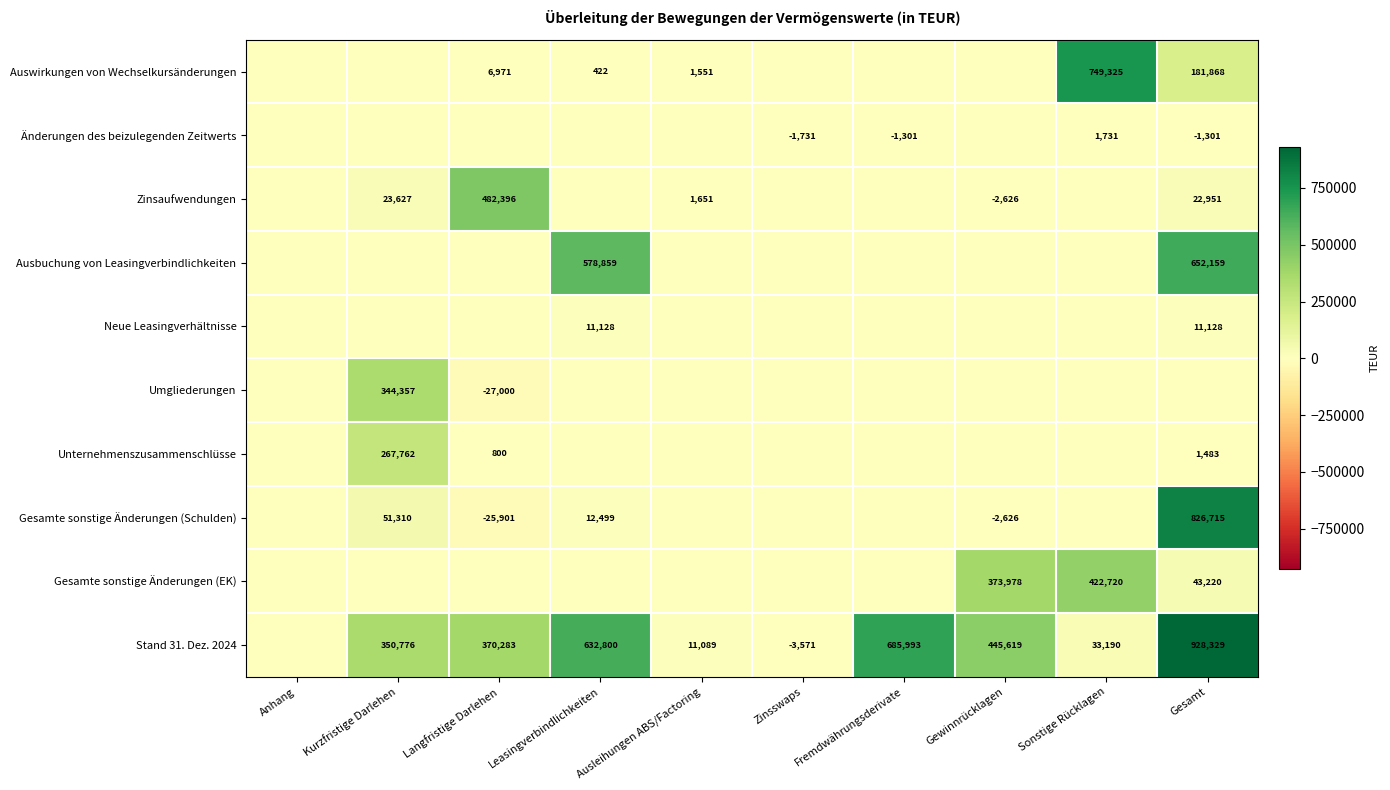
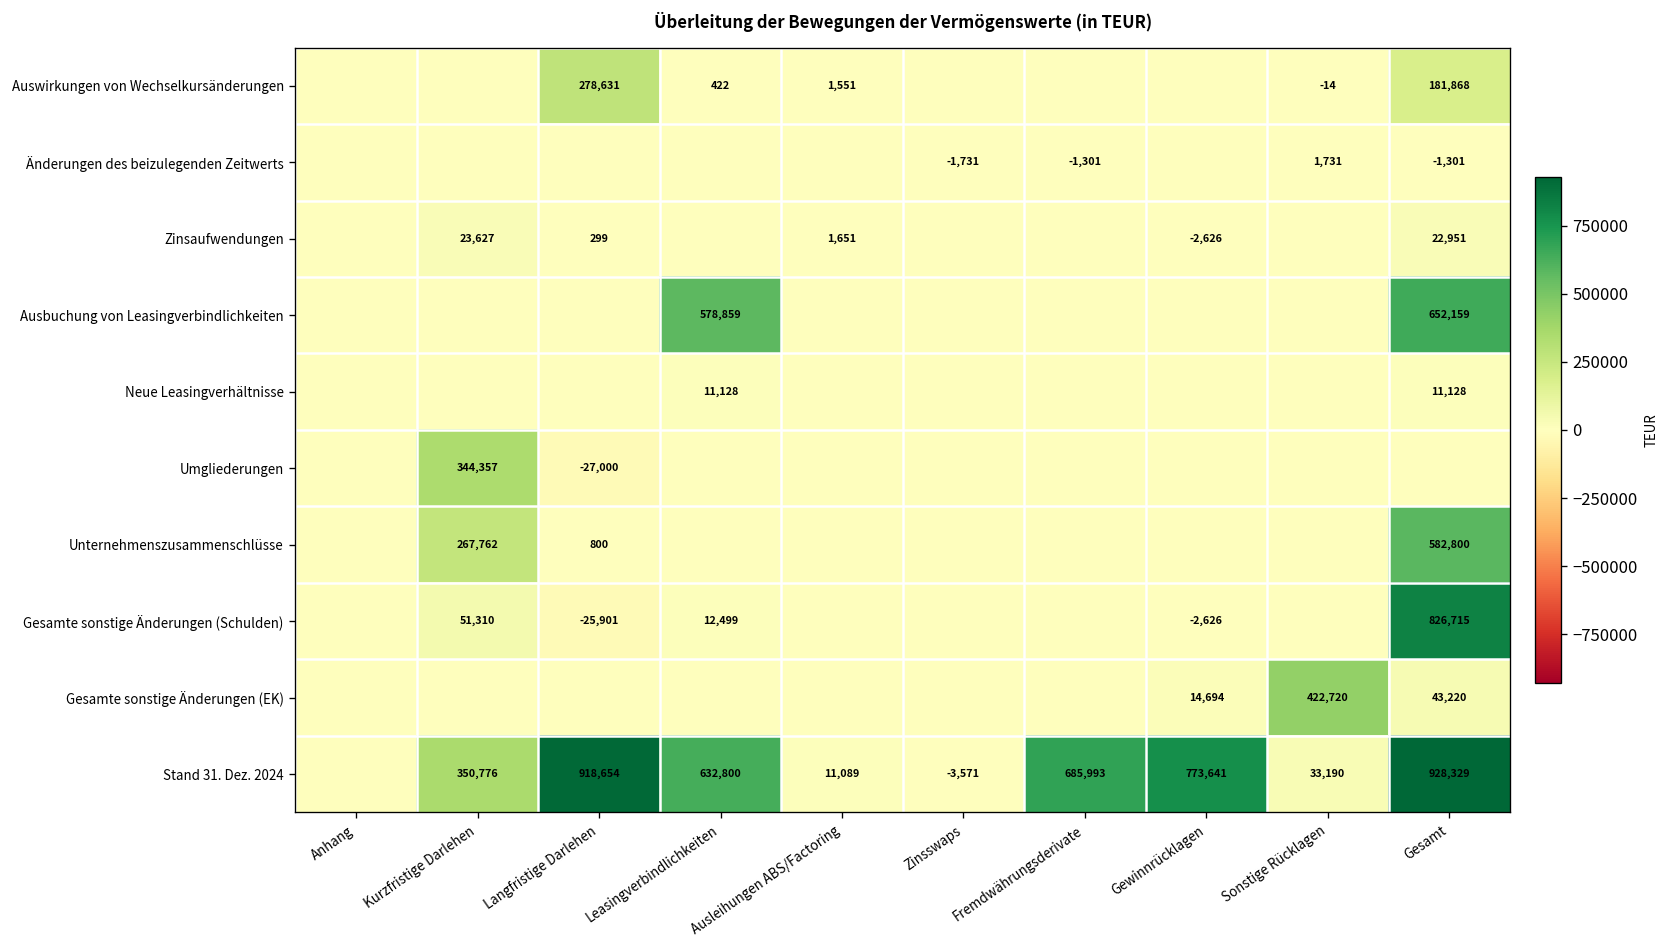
Auswirkungen von Wechselkursänderungen, Langfristige Darlehen: 6,971 -> 278,631
Auswirkungen von Wechselkursänderungen, Sonstige Rücklagen: 749,325 -> -14
Zinsaufwendungen, Langfristige Darlehen: 482,396 -> 299
Unternehmenszusammenschlüsse, Gesamt: 1,483 -> 582,800
Gesamte sonstige Änderungen (EK), Gewinnrücklagen: 373,978 -> 14,694
Stand 31. Dez. 2024, Langfristige Darlehen: 370,283 -> 918,654
Stand 31. Dez. 2024, Gewinnrücklagen: 445,619 -> 773,641
